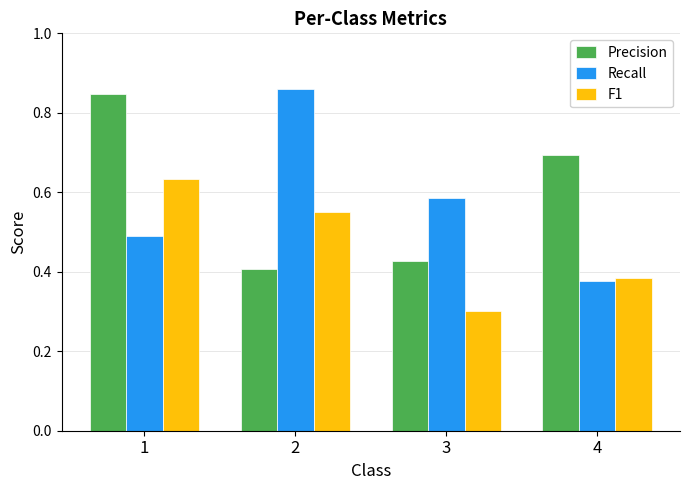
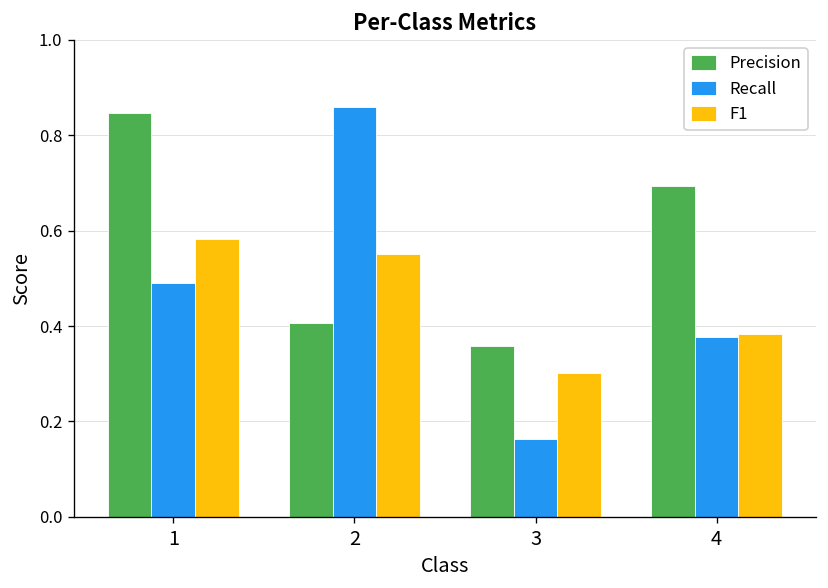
F1, 1: 0.63 -> 0.58
Precision, 3: 0.43 -> 0.36
Recall, 3: 0.59 -> 0.16
